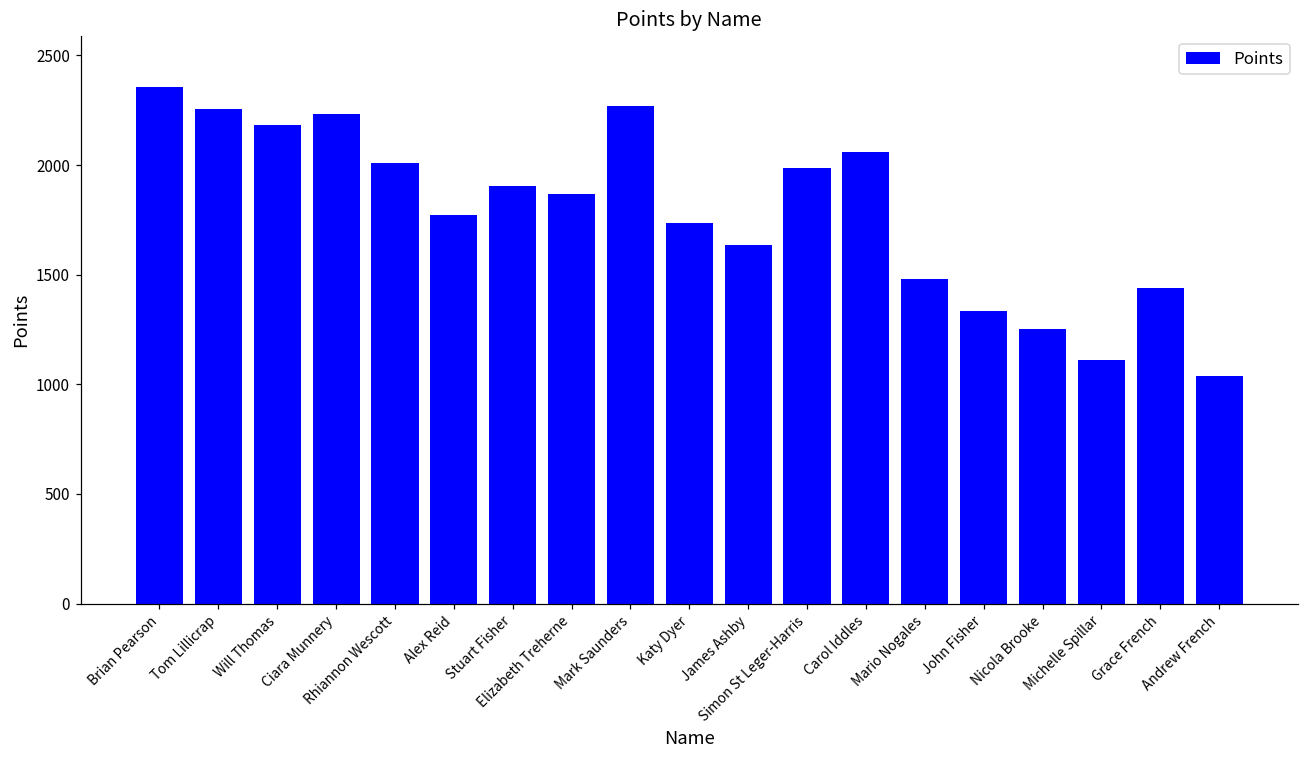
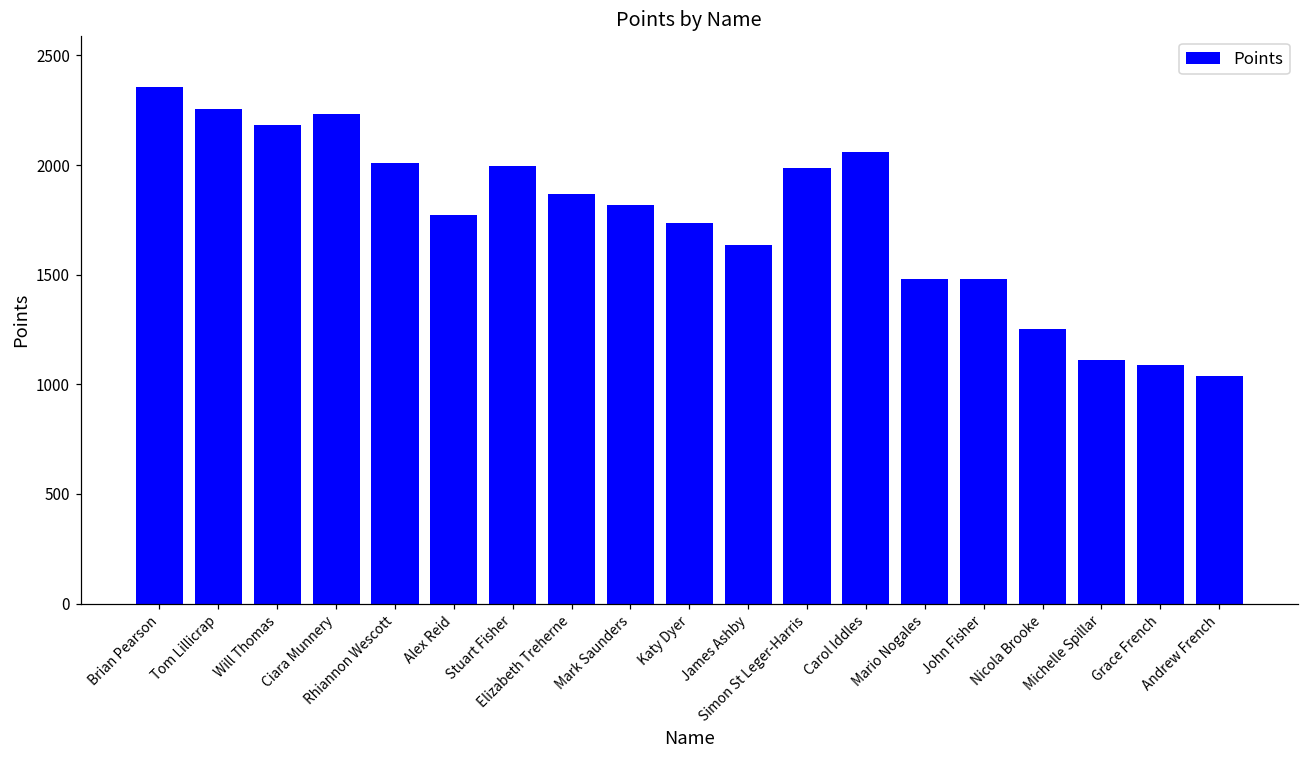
Stuart Fisher: 1900 -> 1990
Mark Saunders: 2270 -> 1820
John Fisher: 1330 -> 1480
Grace French: 1440 -> 1090
